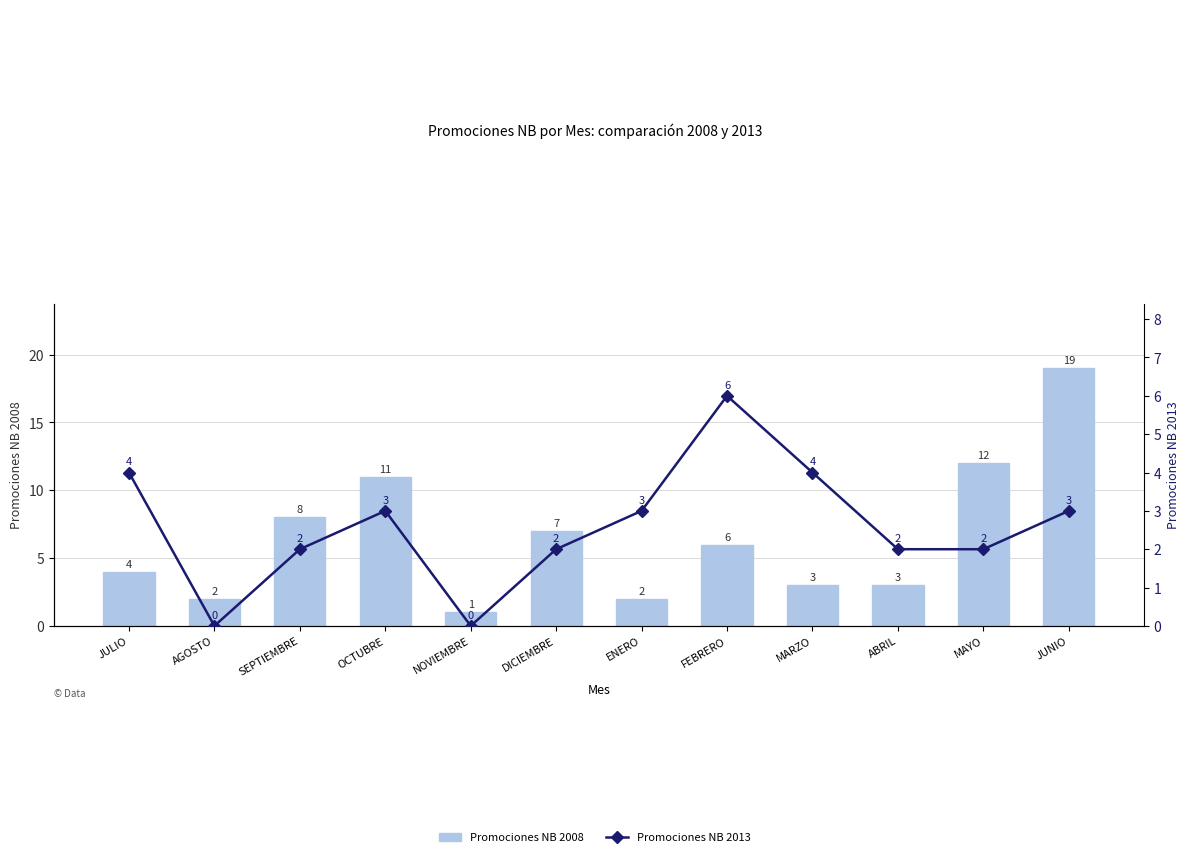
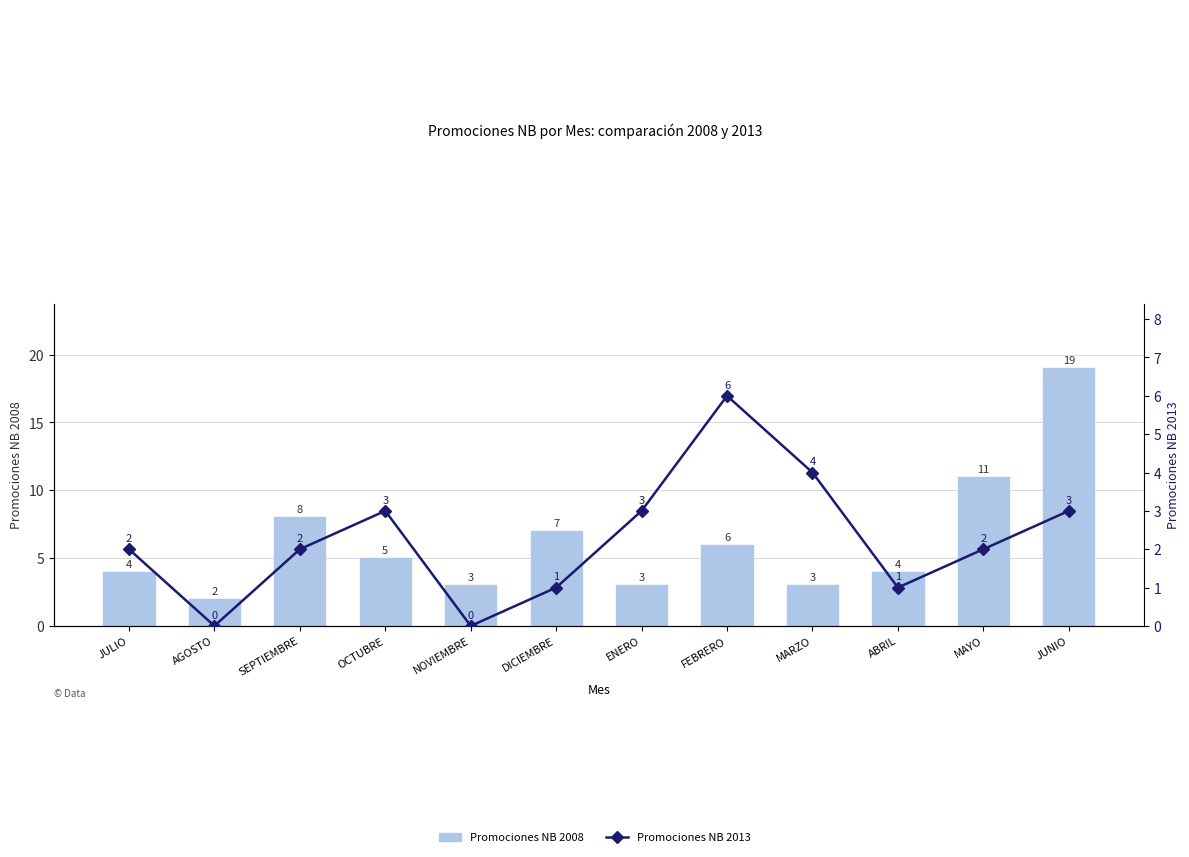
Promociones NB 2008, OCTUBRE: 11 -> 5
Promociones NB 2008, NOVIEMBRE: 1 -> 3
Promociones NB 2008, ENERO: 2 -> 3
Promociones NB 2008, ABRIL: 3 -> 4
Promociones NB 2008, MAYO: 12 -> 11
Promociones NB 2013, JULIO: 4 -> 2
Promociones NB 2013, DICIEMBRE: 2 -> 1
Promociones NB 2013, ABRIL: 2 -> 1
